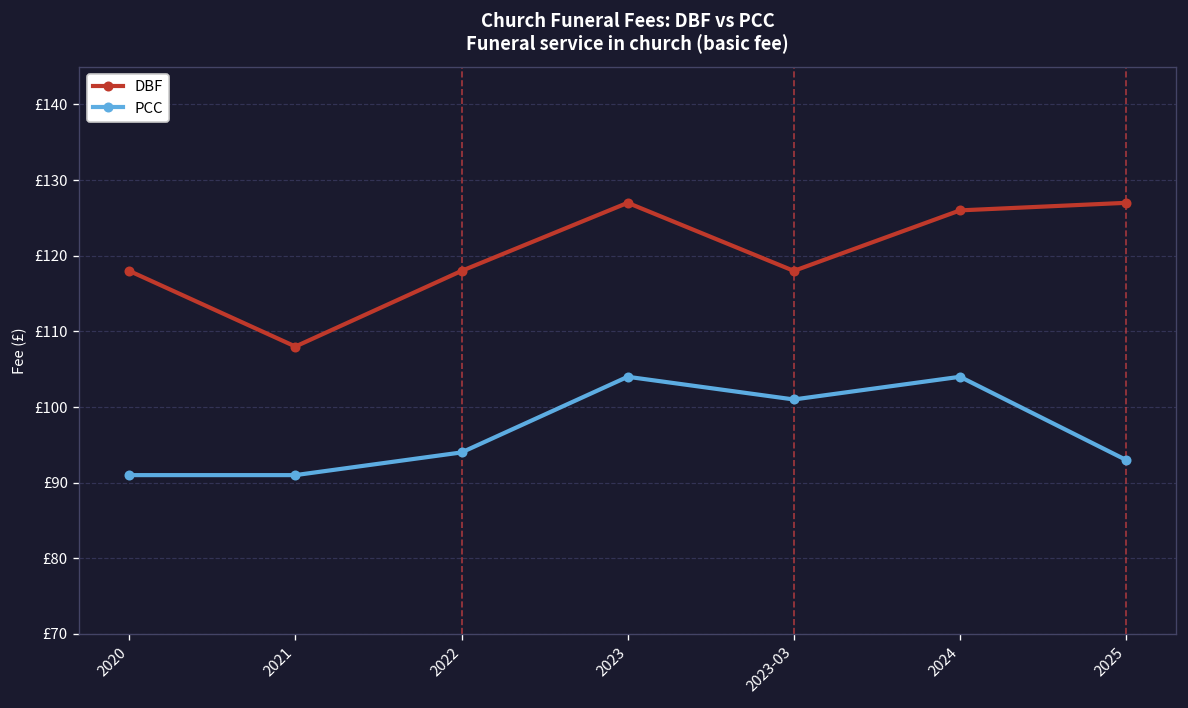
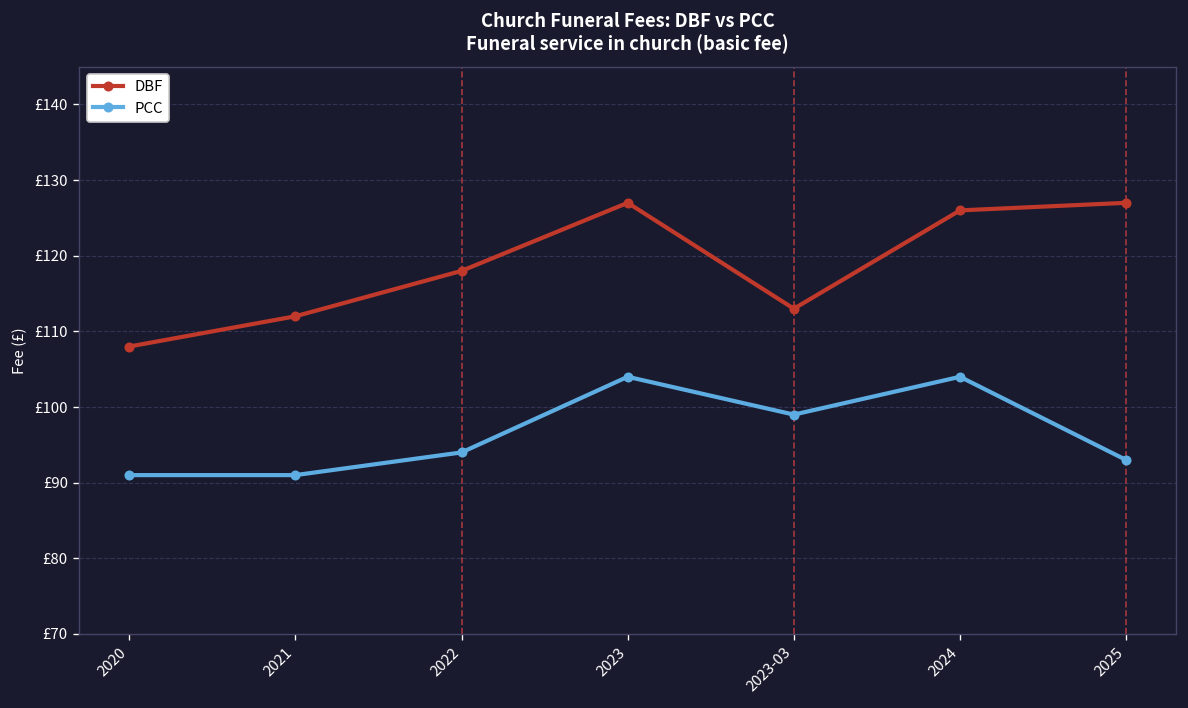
DBF, 2020: £118 -> £108
DBF, 2021: £108 -> £112
DBF, 2023-03: £118 -> £113
PCC, 2023-03: £101 -> £99
